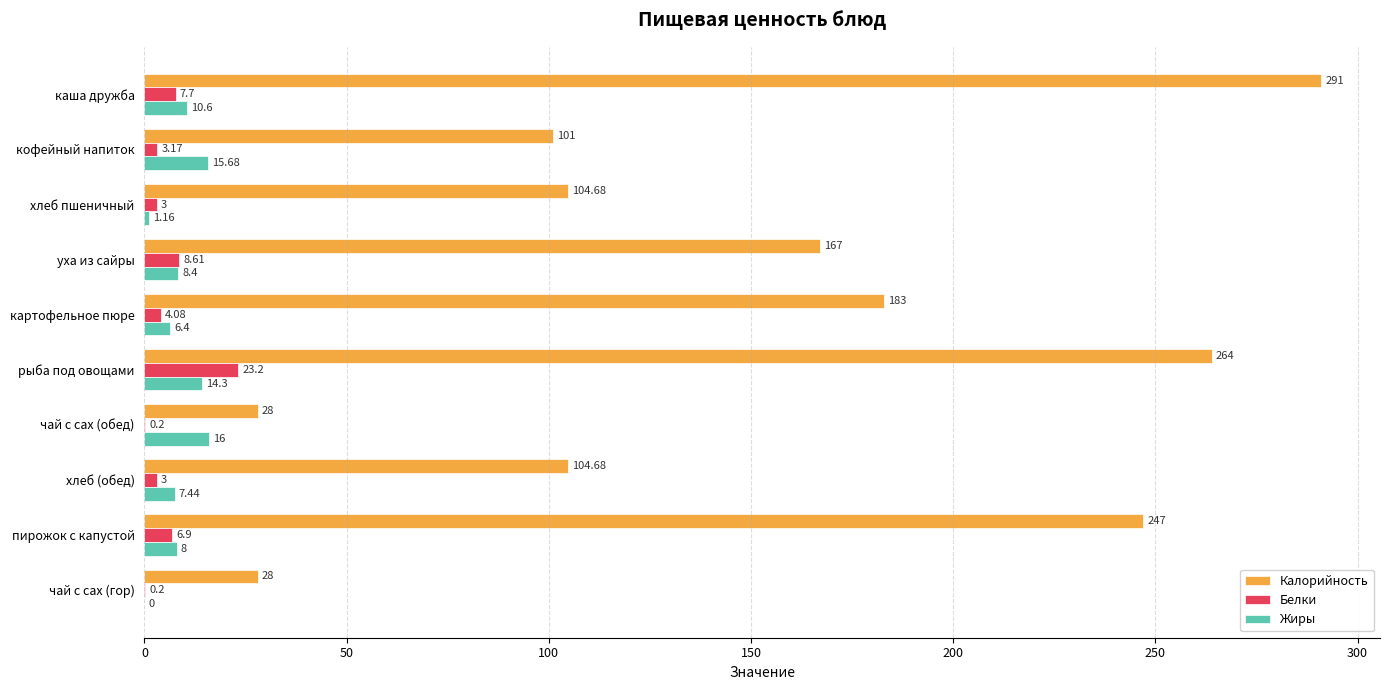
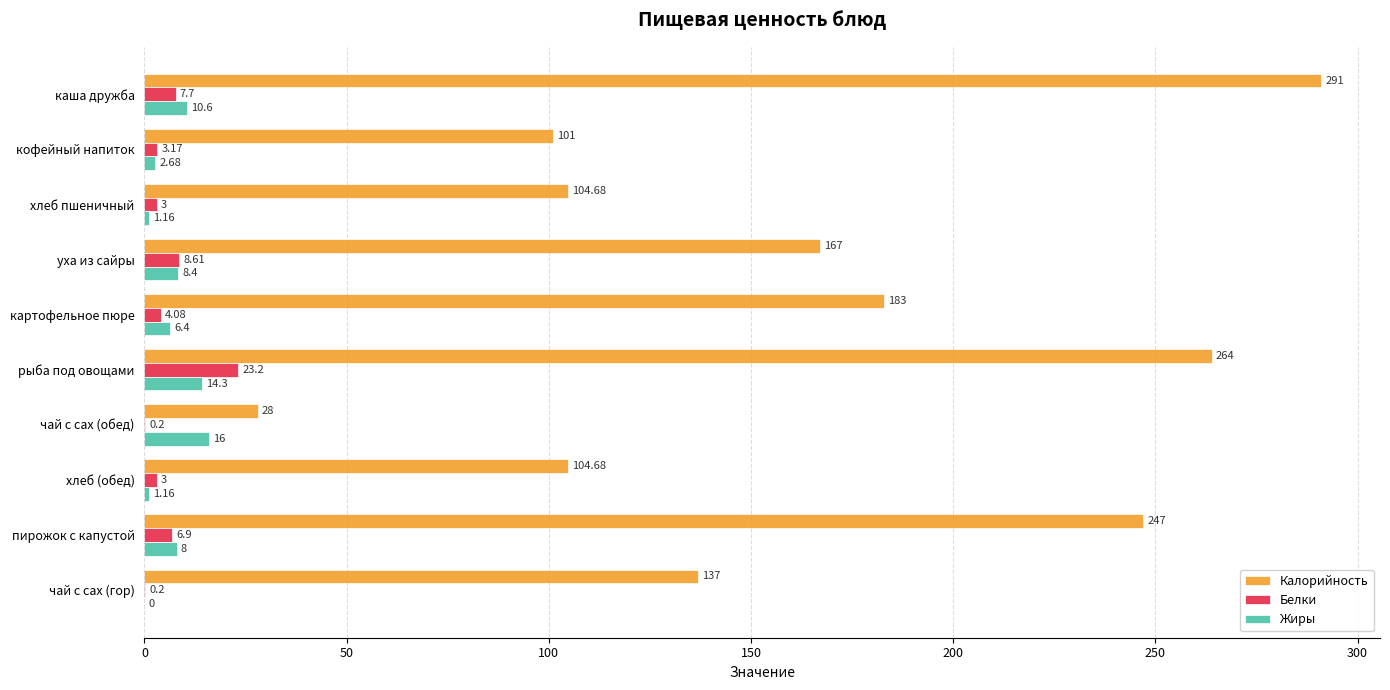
Жиры, кофейный напиток: 15.68 -> 2.68
Жиры, хлеб (обед): 7.44 -> 1.16
Калорийность, чай с сах (гор): 28 -> 137
